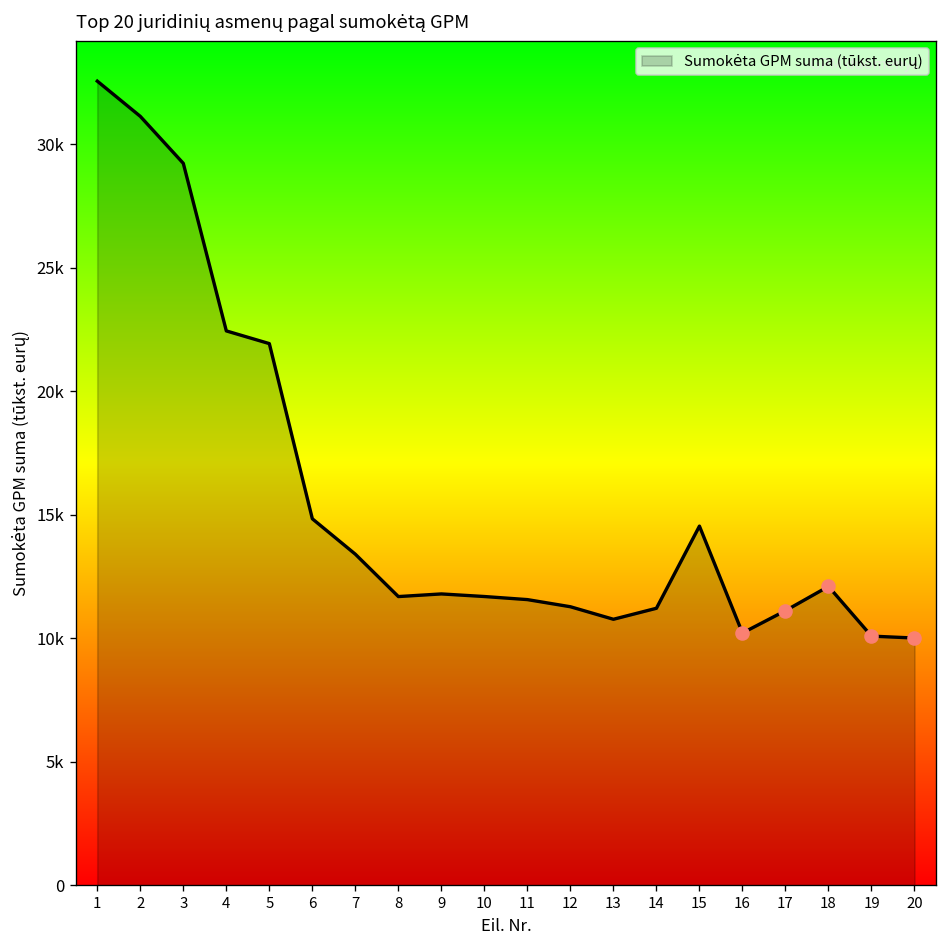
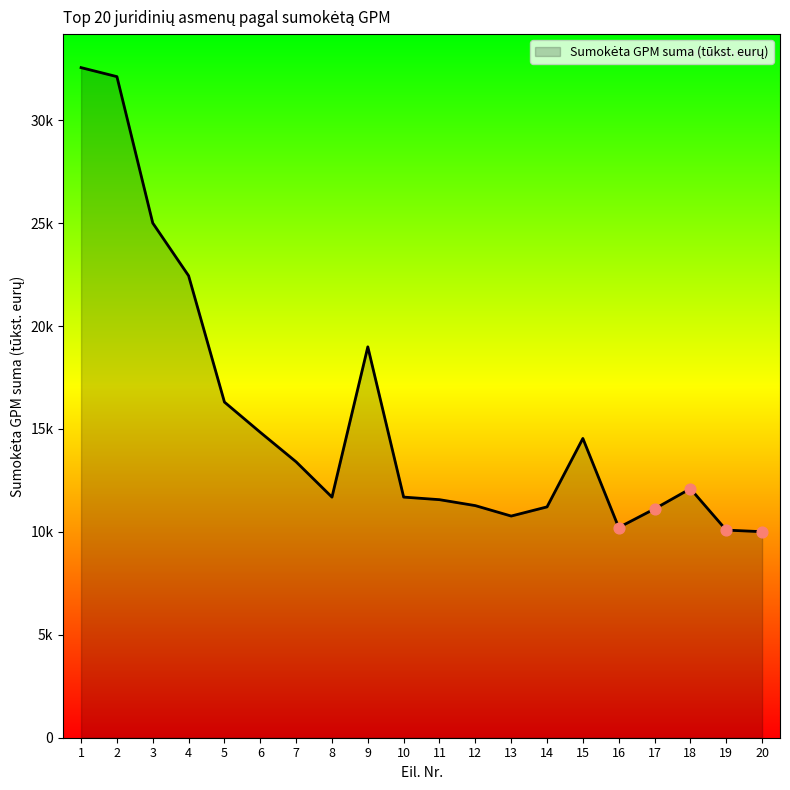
Sumokėta GPM suma (tūkst. eurų), 2: 31100 -> 32100
Sumokėta GPM suma (tūkst. eurų), 3: 29200 -> 25000
Sumokėta GPM suma (tūkst. eurų), 5: 21900 -> 16300
Sumokėta GPM suma (tūkst. eurų), 9: 11800 -> 19000
